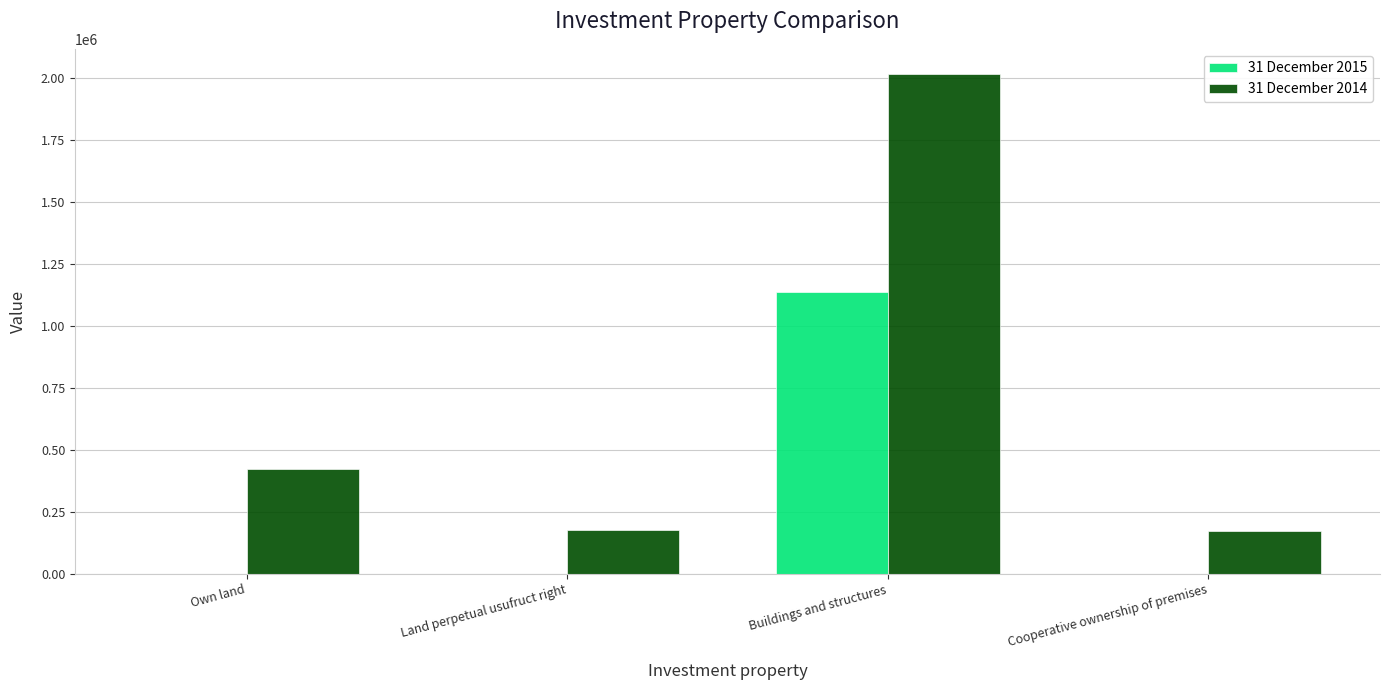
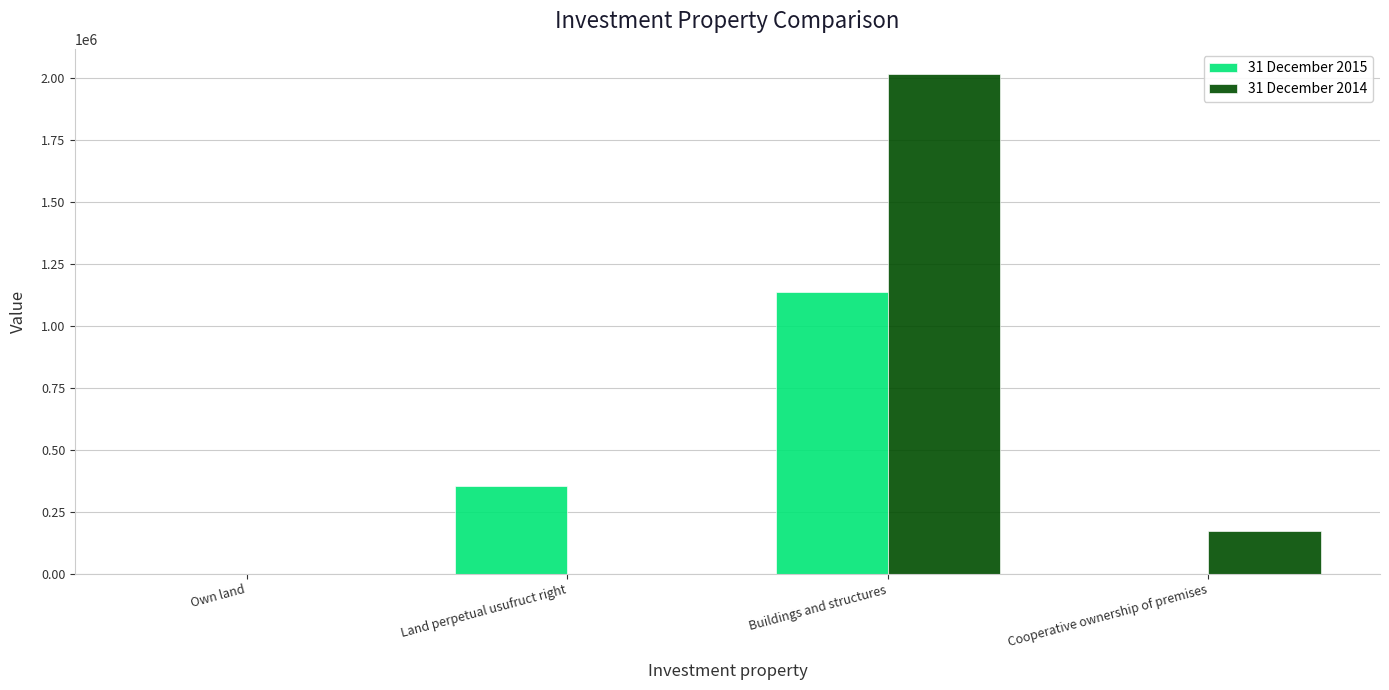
31 December 2014, Own land: 420000 -> 0
31 December 2015, Land perpetual usufruct right: 0 -> 350000
31 December 2014, Land perpetual usufruct right: 180000 -> 0
